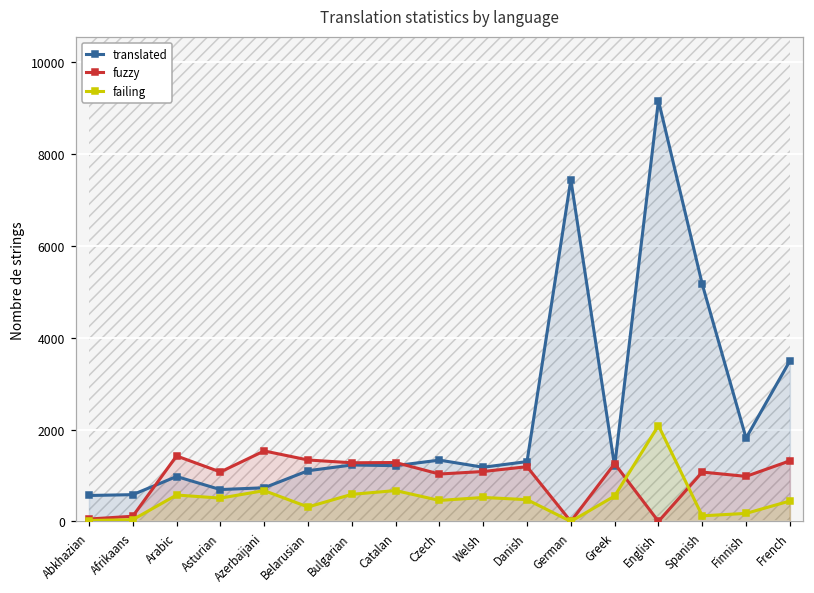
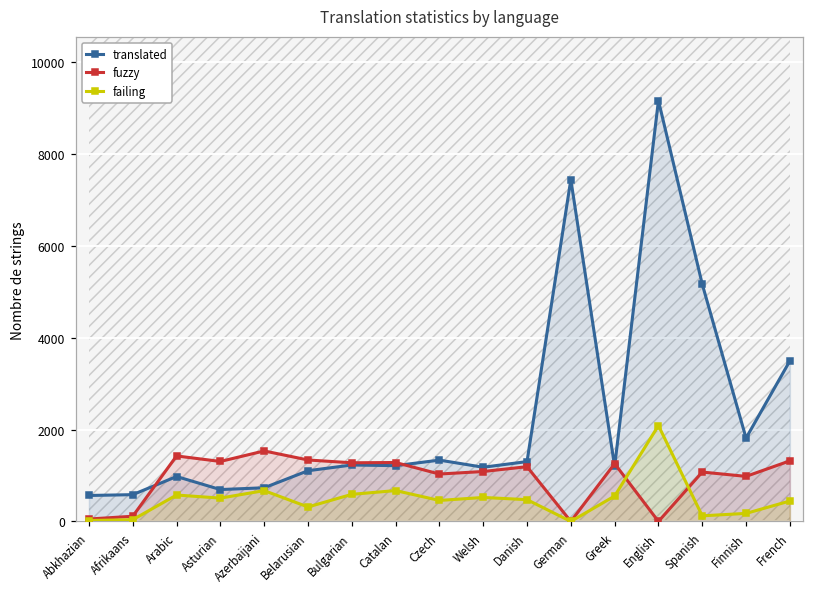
fuzzy, Asturian: 1100 -> 1300
